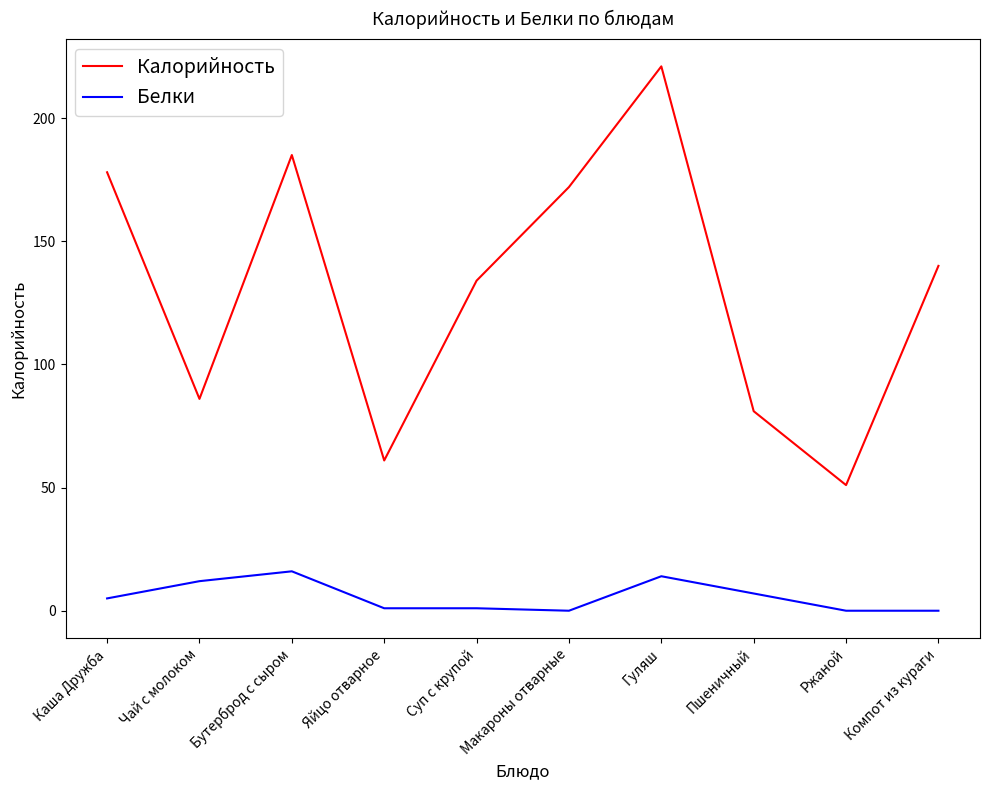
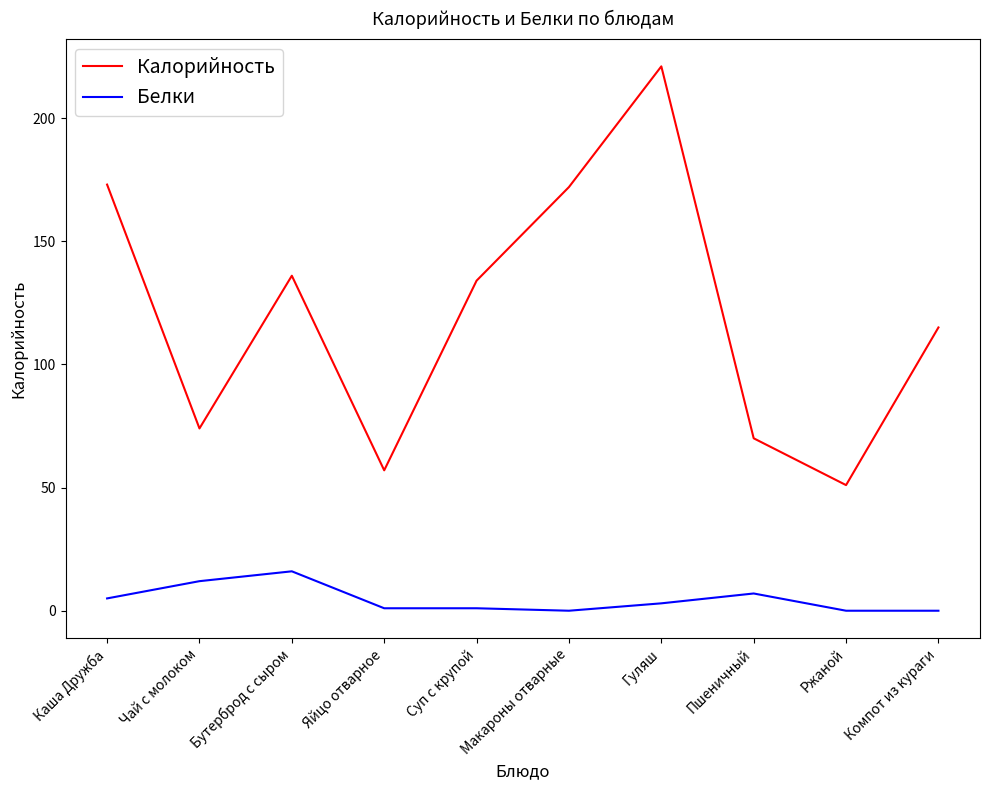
Калорийность, Каша Дружба: 178 -> 173
Калорийность, Чай с молоком: 86 -> 74
Калорийность, Бутерброд с сыром: 185 -> 136
Калорийность, Яйцо отварное: 61 -> 57
Белки, Гуляш: 14 -> 3
Калорийность, Пшеничный: 81 -> 70
Калорийность, Компот из кураги: 140 -> 115
